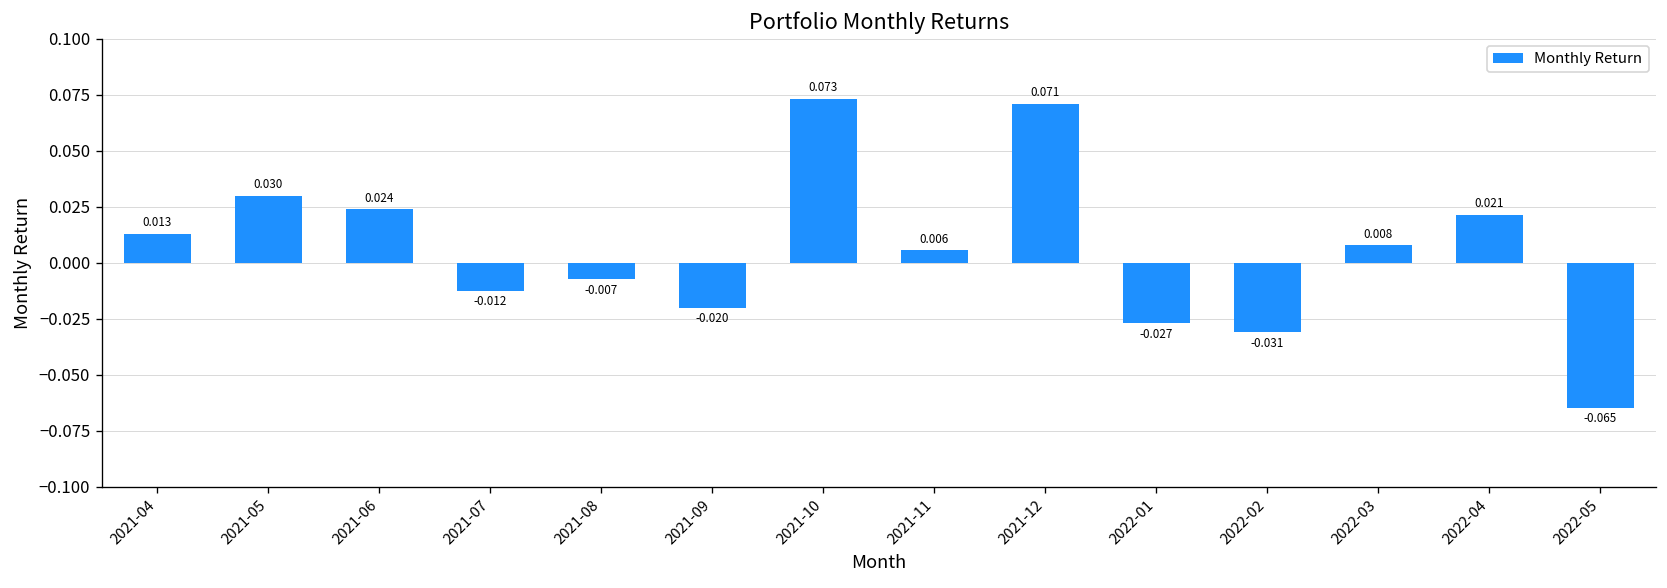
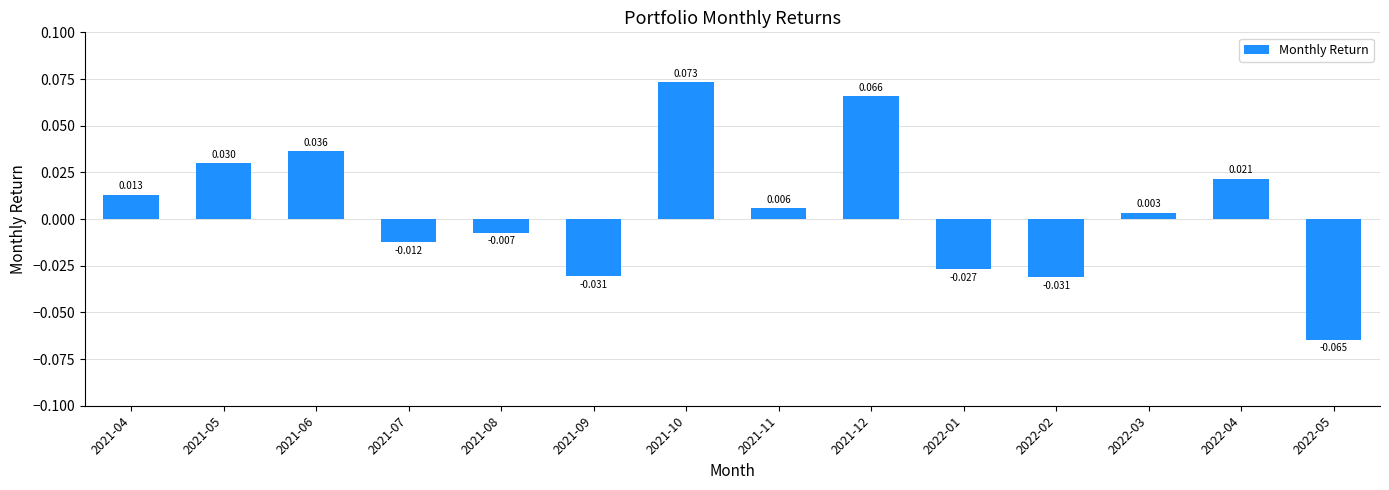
2021-06: 0.024 -> 0.036
2021-09: -0.020 -> -0.031
2021-12: 0.071 -> 0.066
2022-03: 0.008 -> 0.003
